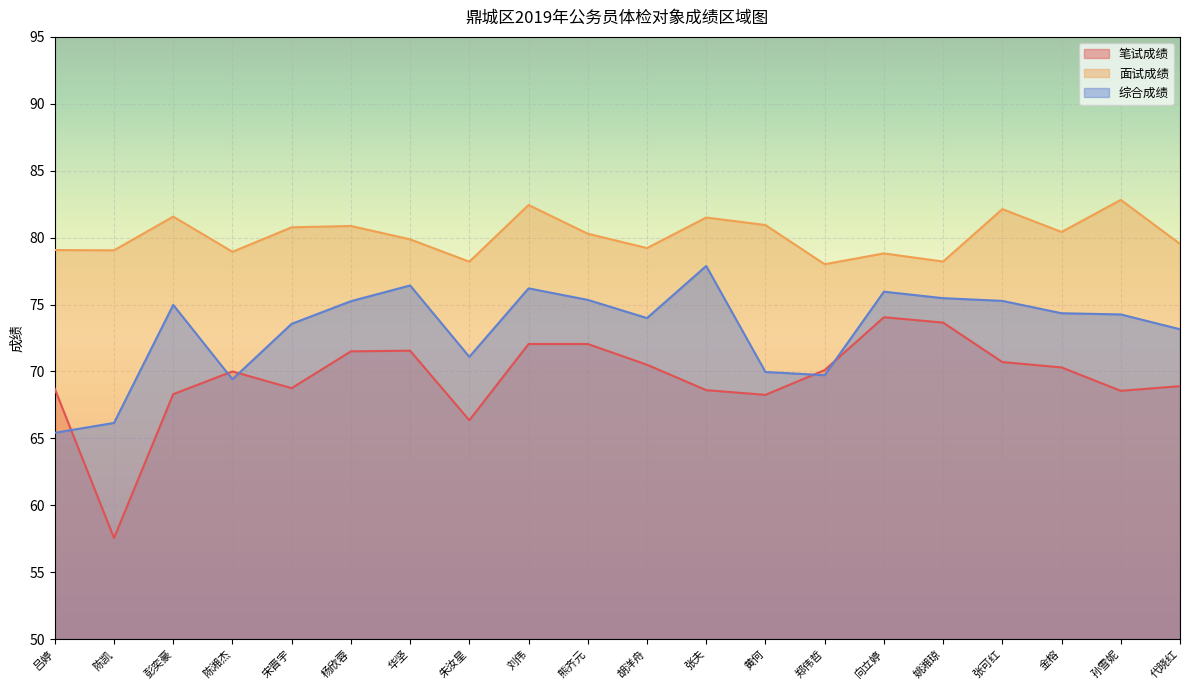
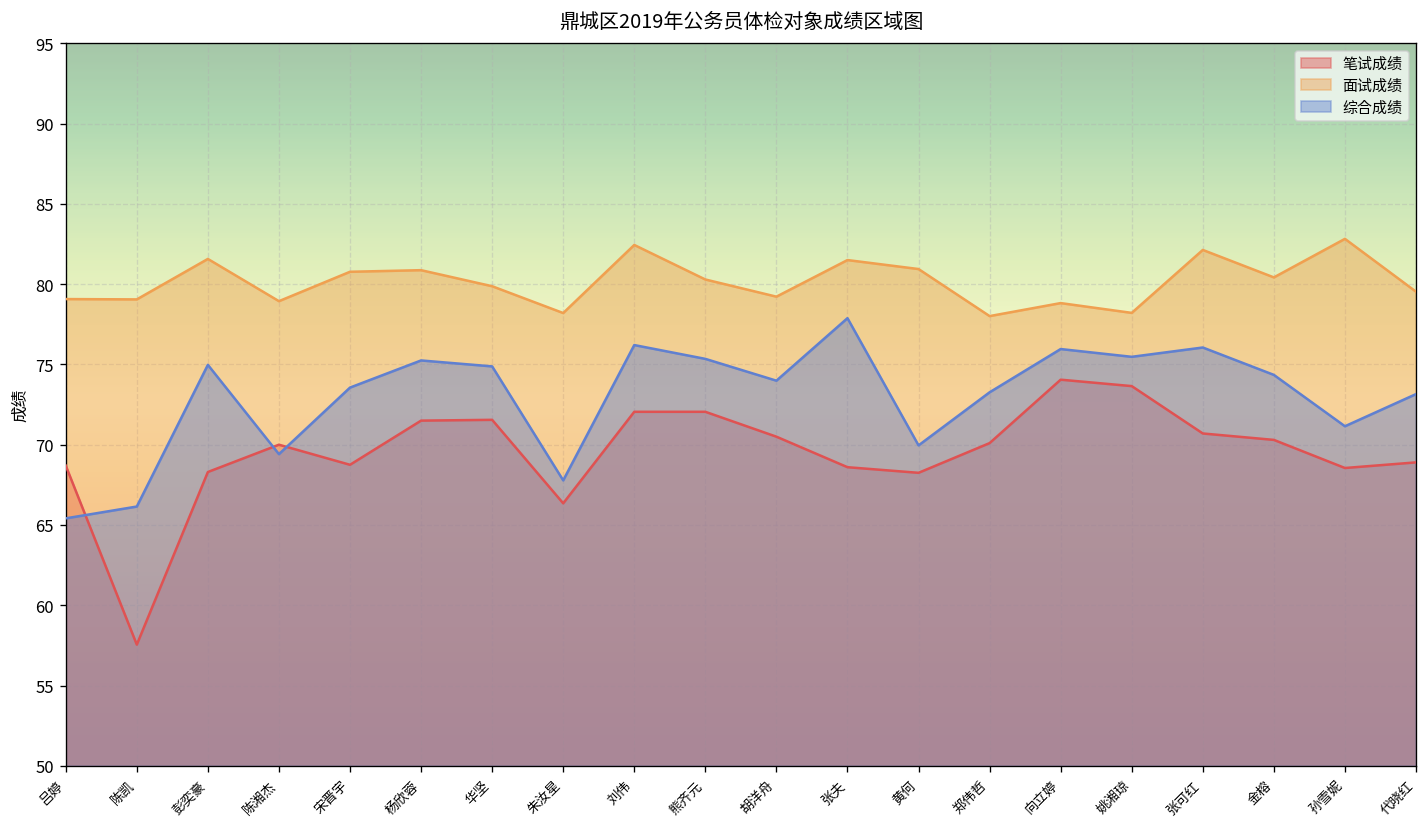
综合成绩, 华坚: 76.4 -> 74.9
综合成绩, 朱汝星: 71.1 -> 67.8
综合成绩, 郑伟哲: 69.7 -> 73.3
综合成绩, 张可红: 75.3 -> 76.1
综合成绩, 孙雪妮: 74.3 -> 71.2
